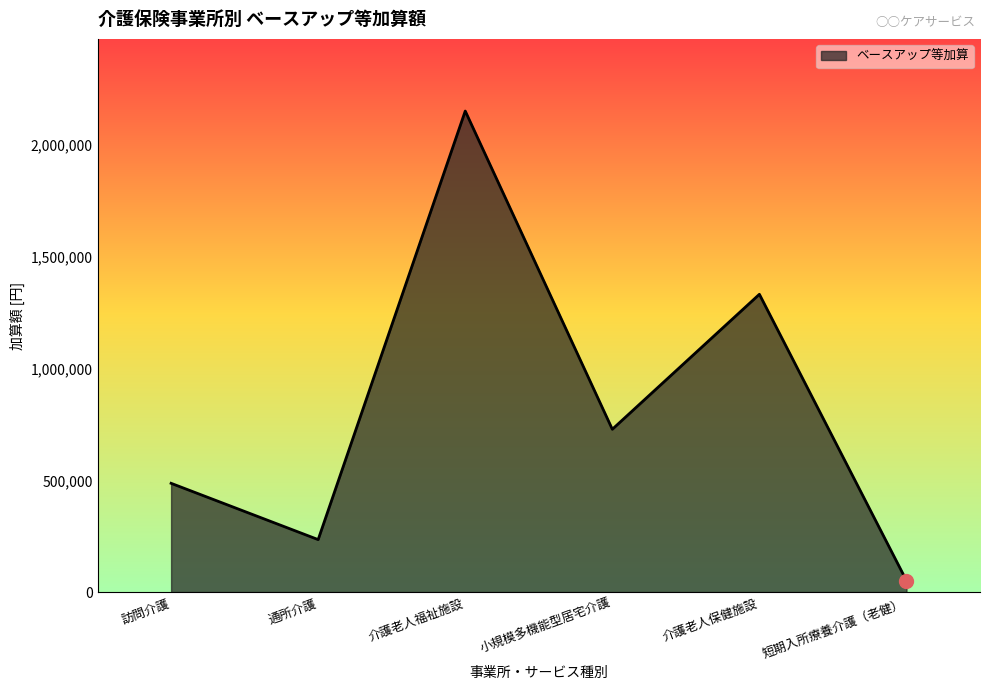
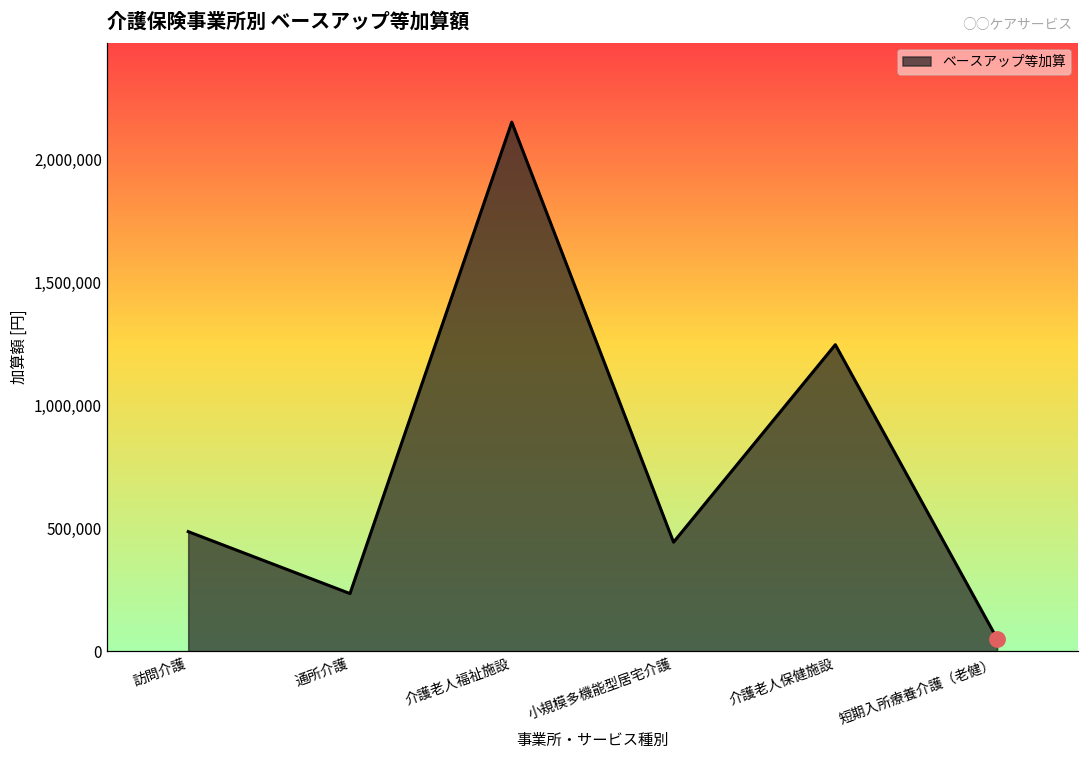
ベースアップ等加算, 小規模多機能型居宅介護: 730,000 -> 440,000
ベースアップ等加算, 介護老人保健施設: 1,330,000 -> 1,250,000
